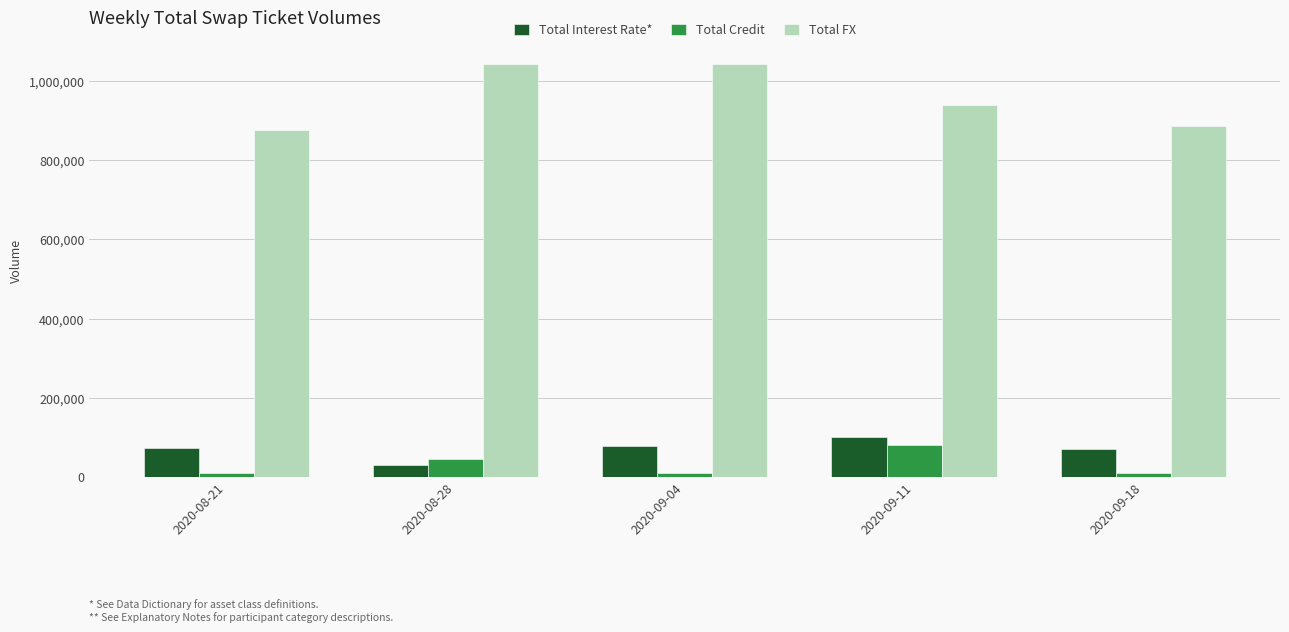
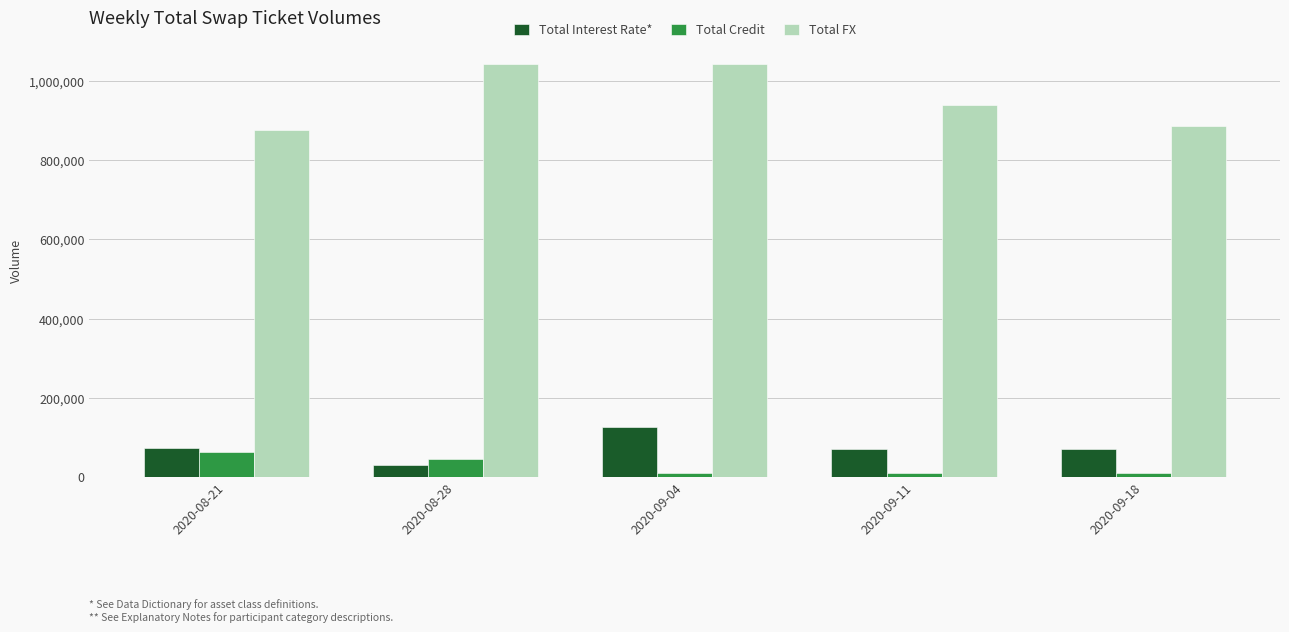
Total Credit, 2020-08-21: 10,000 -> 60,000
Total Interest Rate*, 2020-09-04: 80,000 -> 130,000
Total Interest Rate*, 2020-09-11: 100,000 -> 70,000
Total Credit, 2020-09-11: 80,000 -> 10,000
